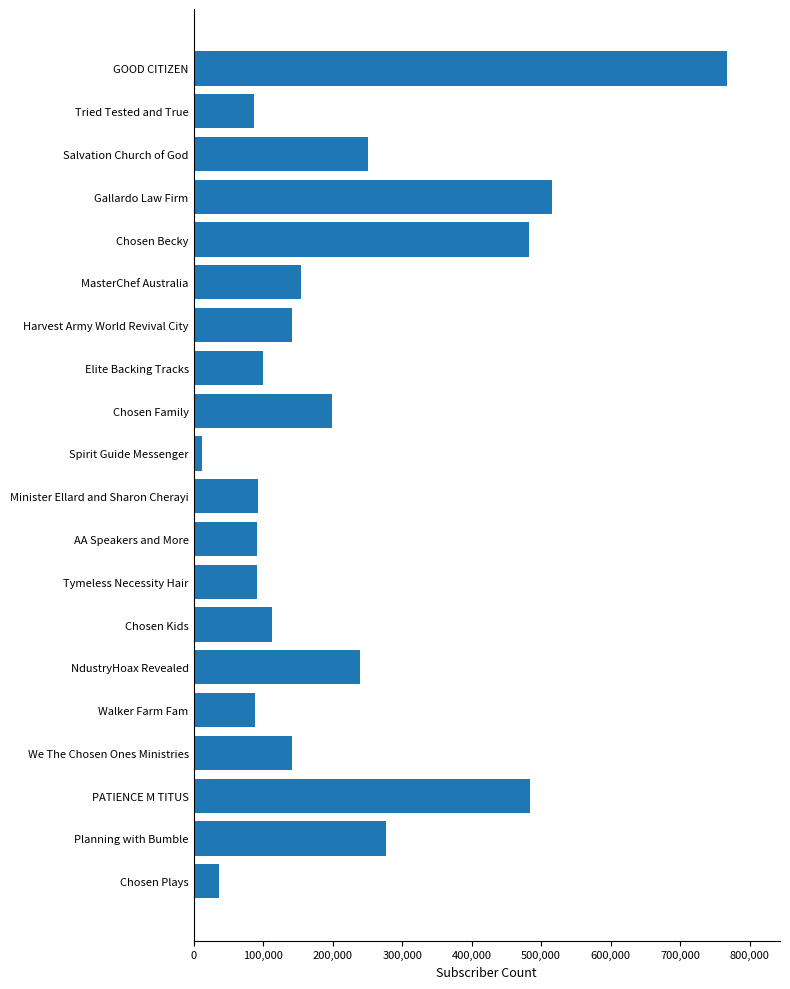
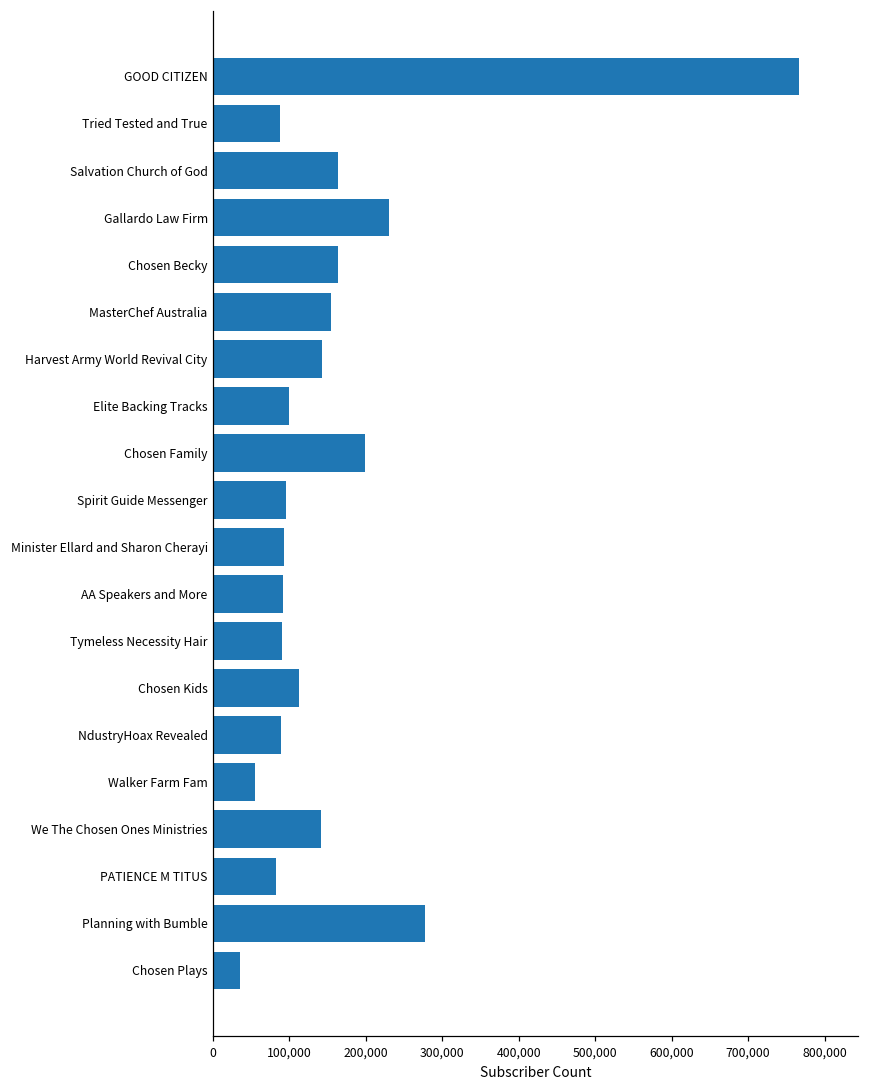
Salvation Church of God: 250,000 -> 160,000
Gallardo Law Firm: 520,000 -> 230,000
Chosen Becky: 480,000 -> 160,000
Spirit Guide Messenger: 10,000 -> 100,000
NdustryHoax Revealed: 240,000 -> 90,000
Walker Farm Fam: 90,000 -> 60,000
PATIENCE M TITUS: 480,000 -> 80,000
